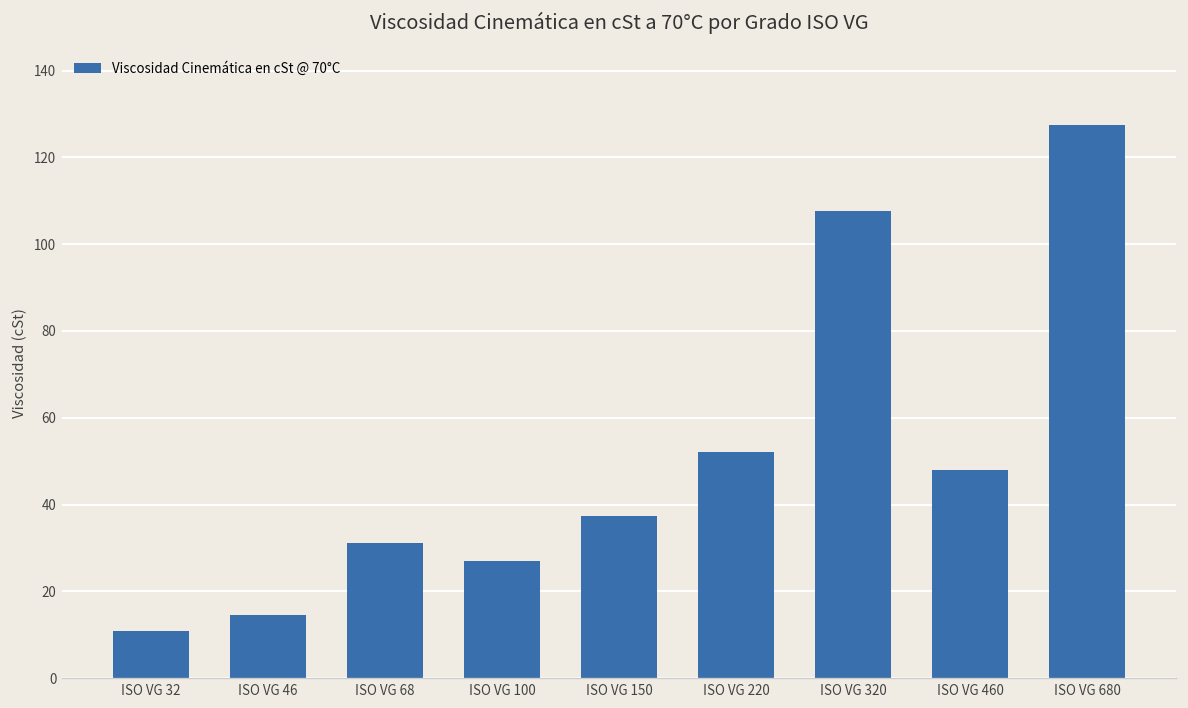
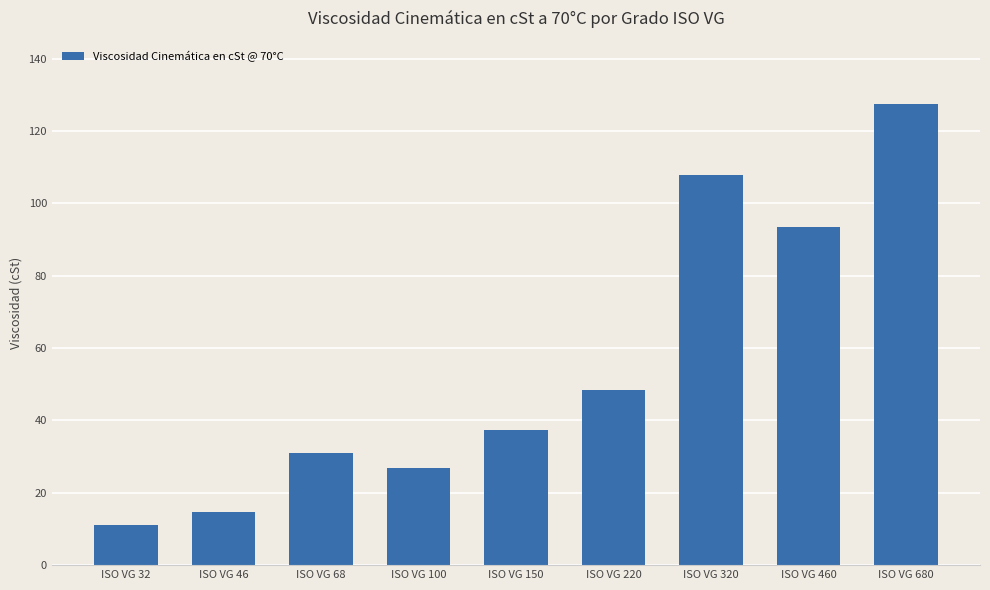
ISO VG 220: 52 -> 48
ISO VG 460: 48 -> 94
